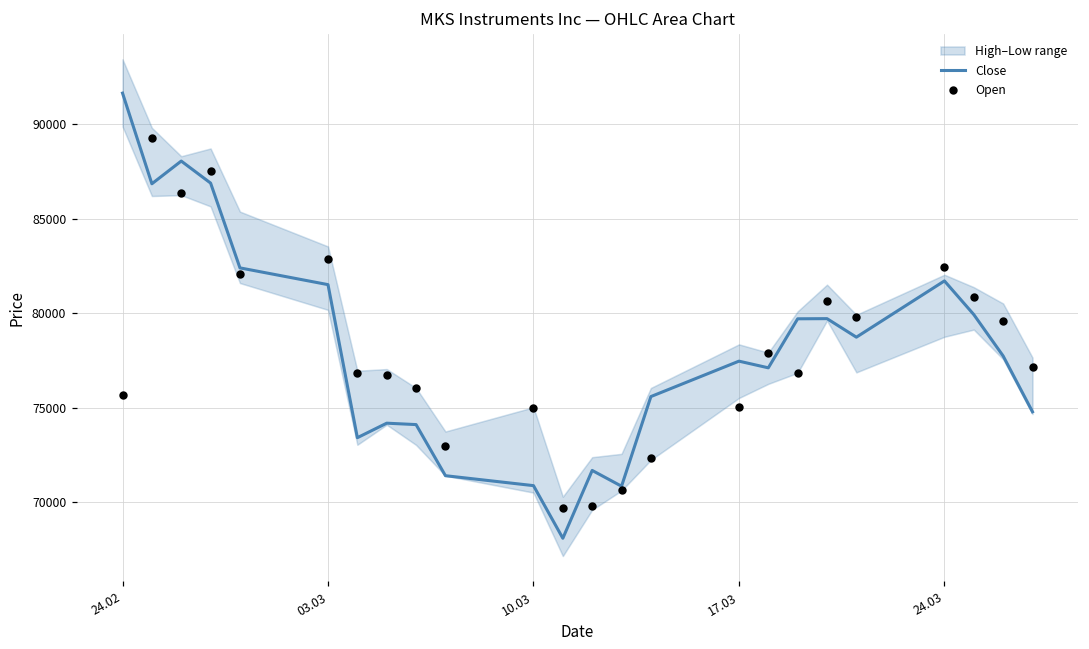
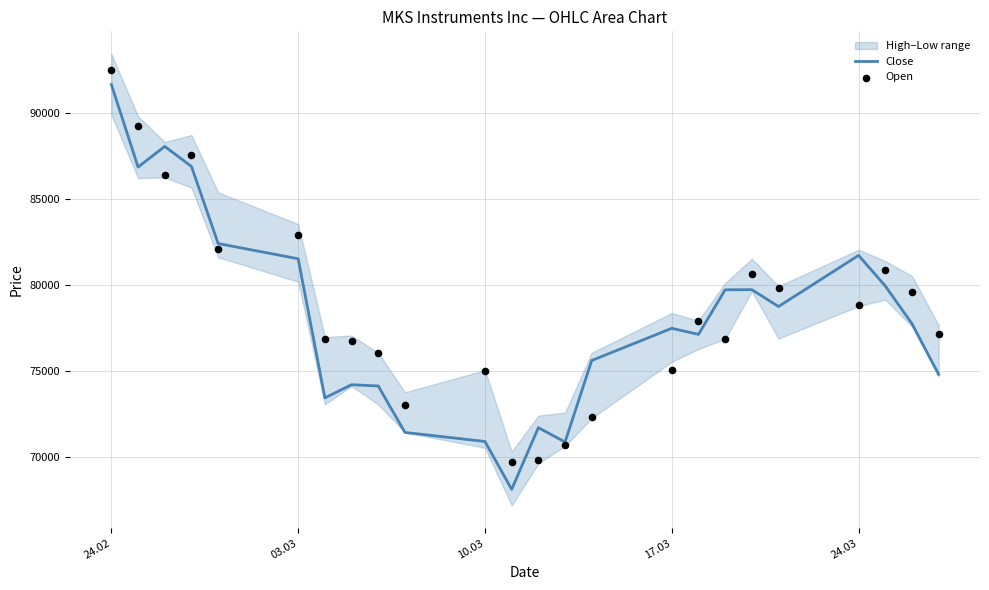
Open, 24.02: 75700 -> 92500
Open, 24.03: 82500 -> 78800
